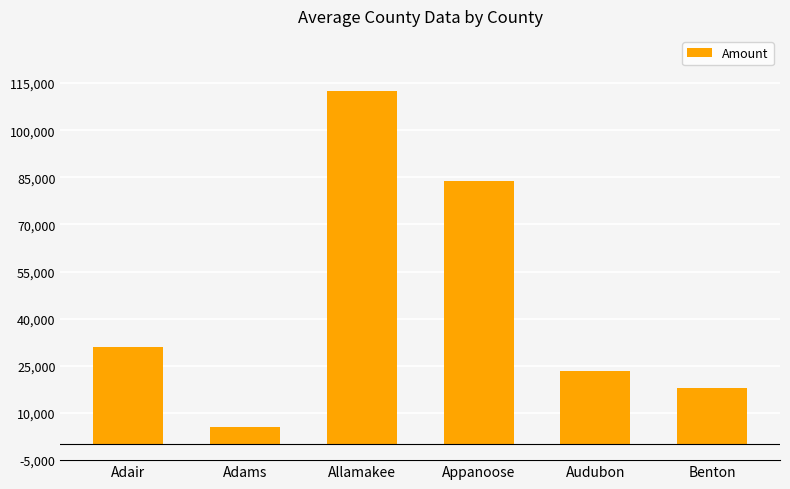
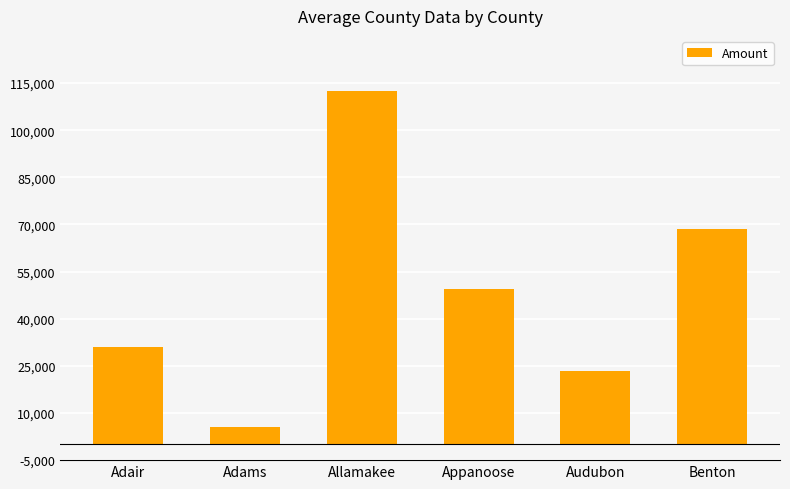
Appanoose: 84,000 -> 50,000
Benton: 18,000 -> 69,000
